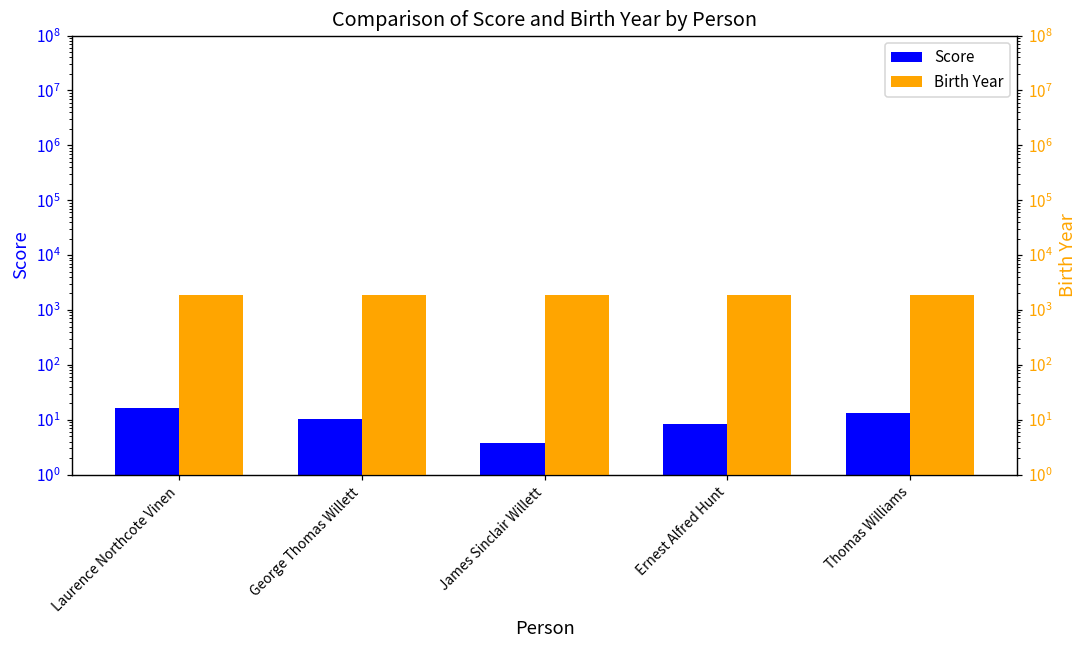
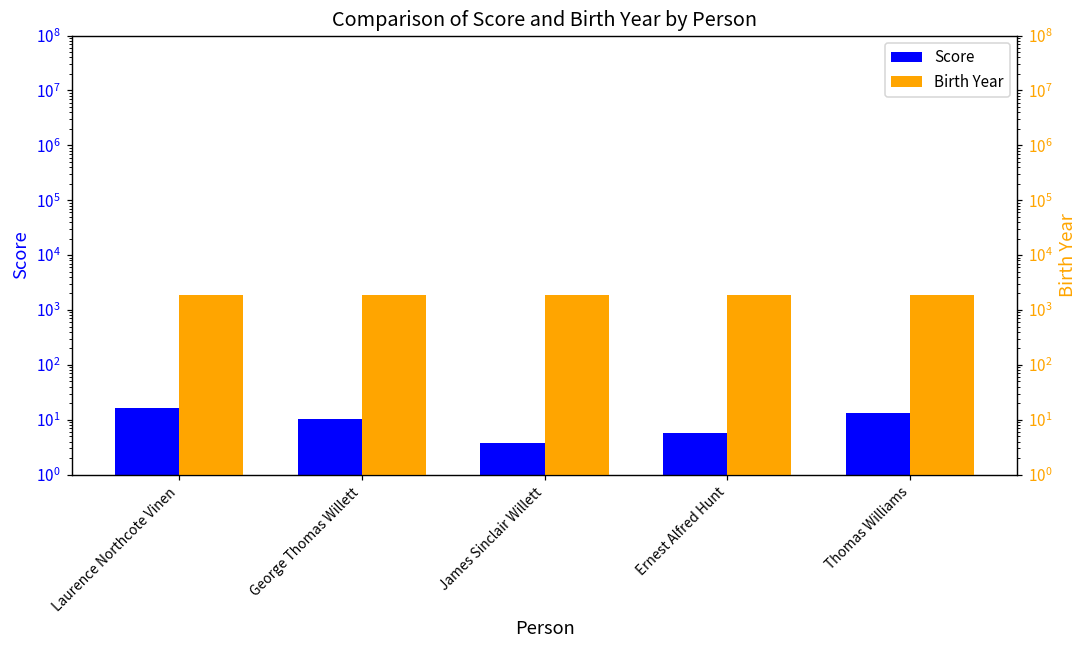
Score, Ernest Alfred Hunt: 8 -> 6
